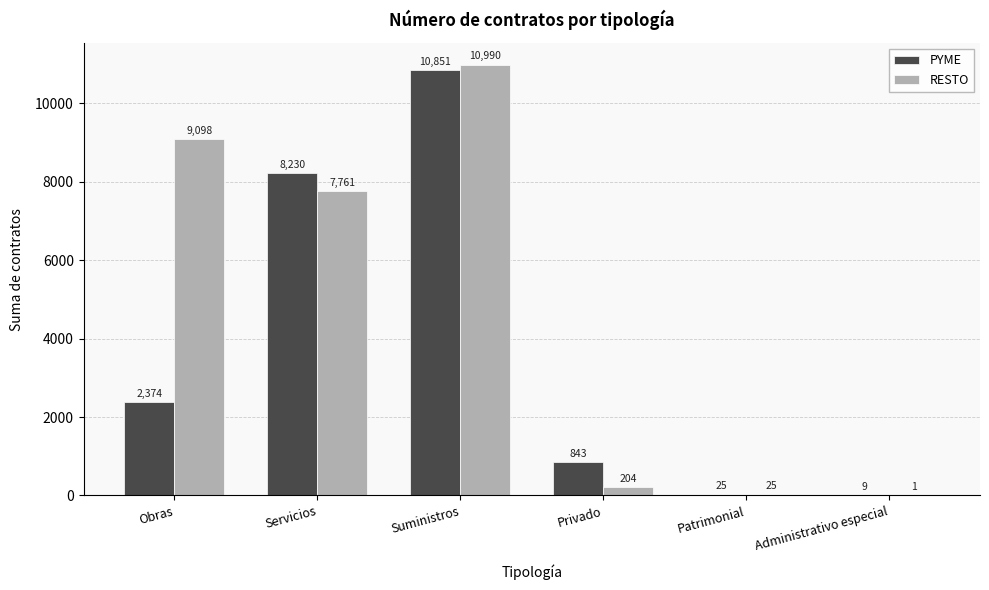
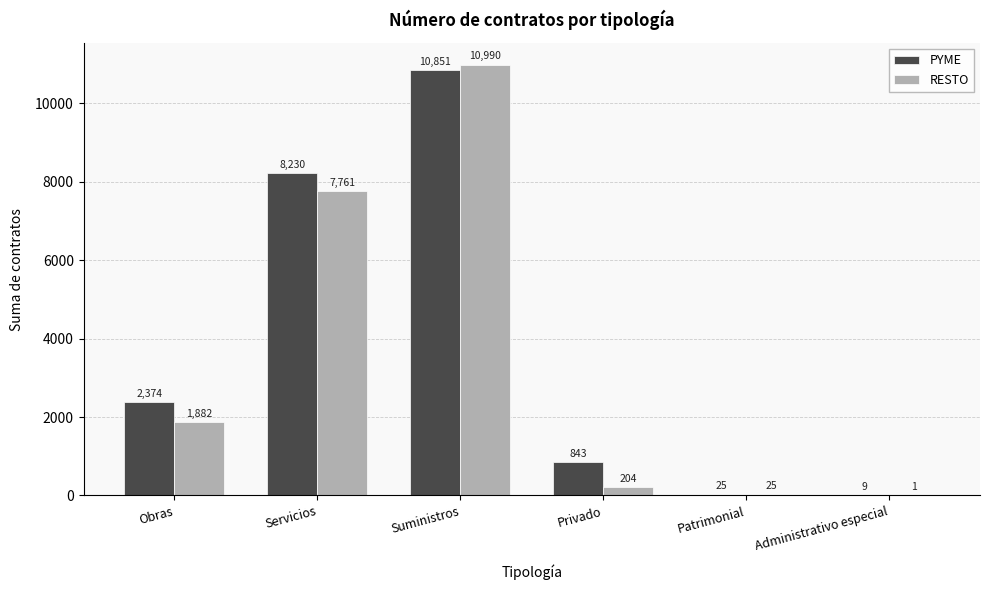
RESTO, Obras: 9,098 -> 1,882
